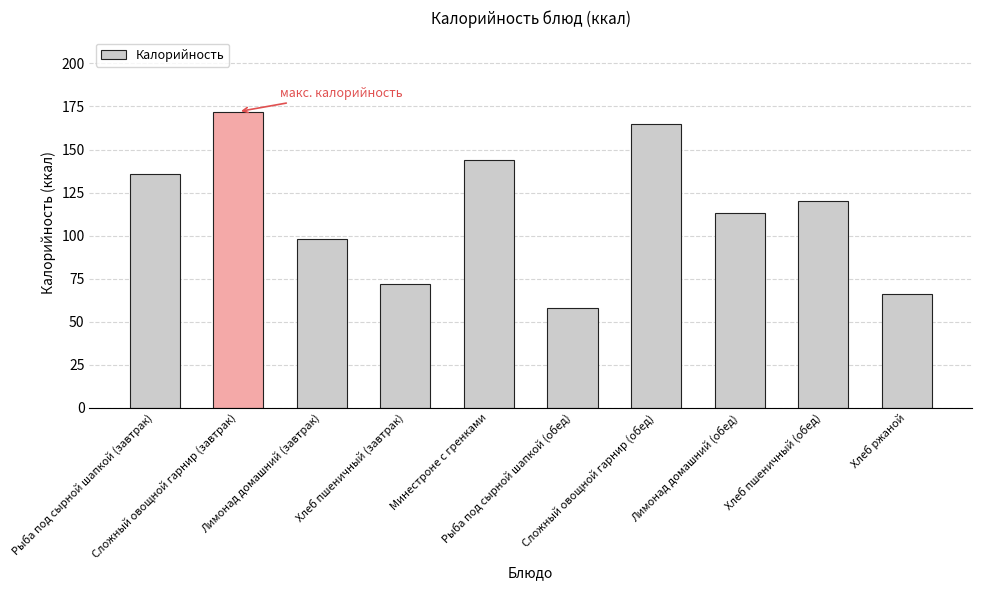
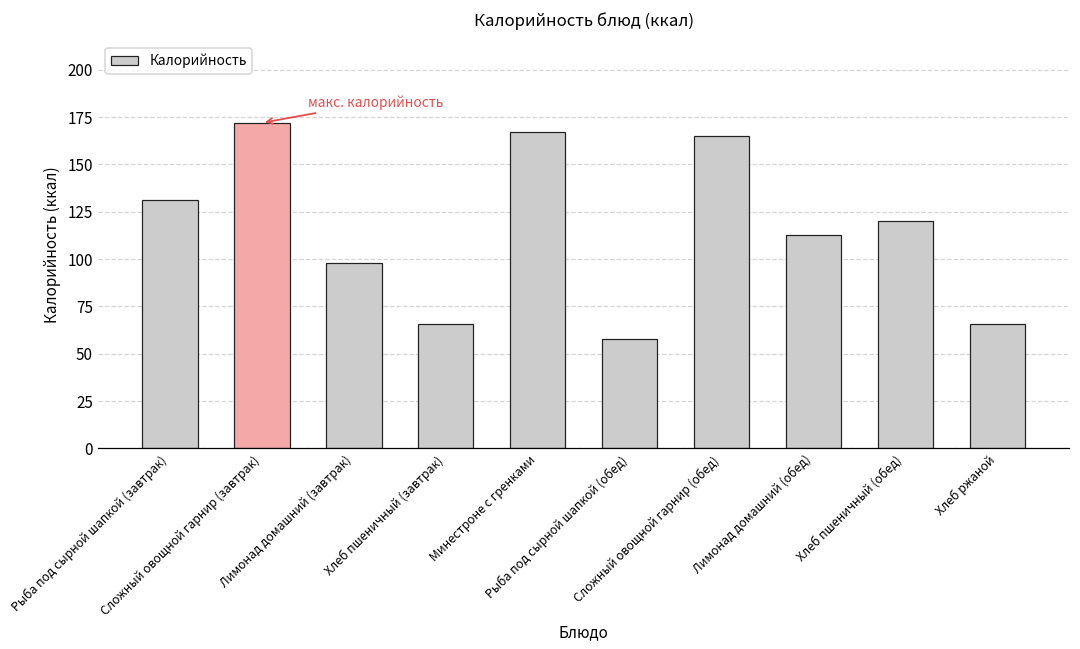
Рыба под сырной шапкой (завтрак): 136 -> 131
Хлеб пшеничный (завтрак): 72 -> 66
Минестроне с гренками: 144 -> 167
